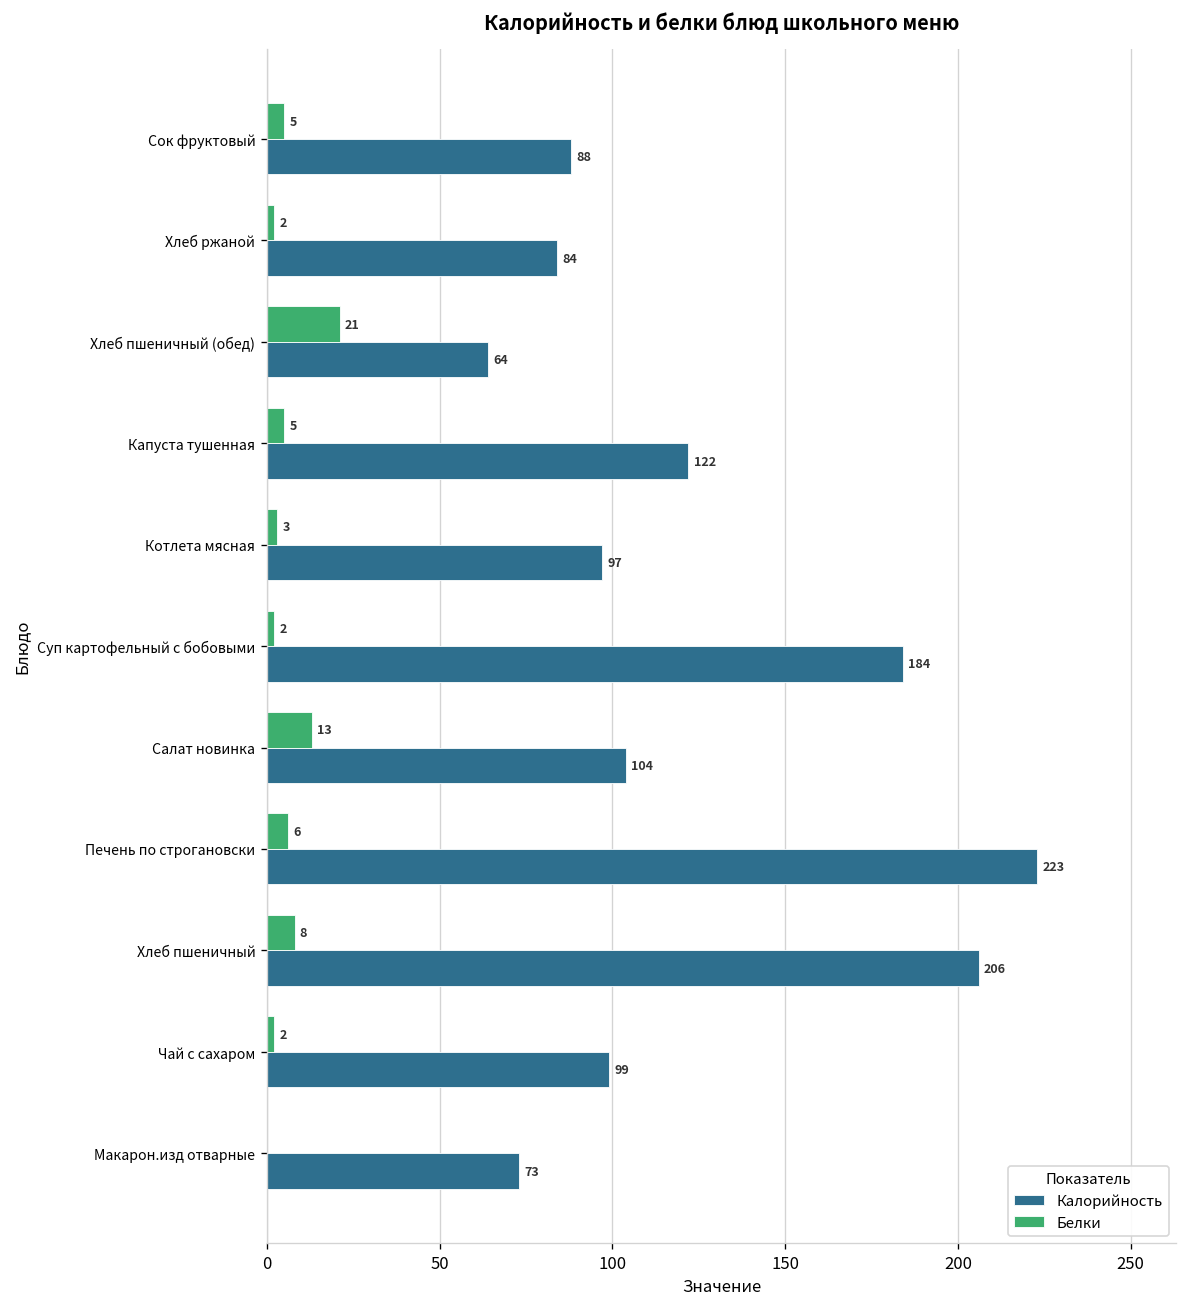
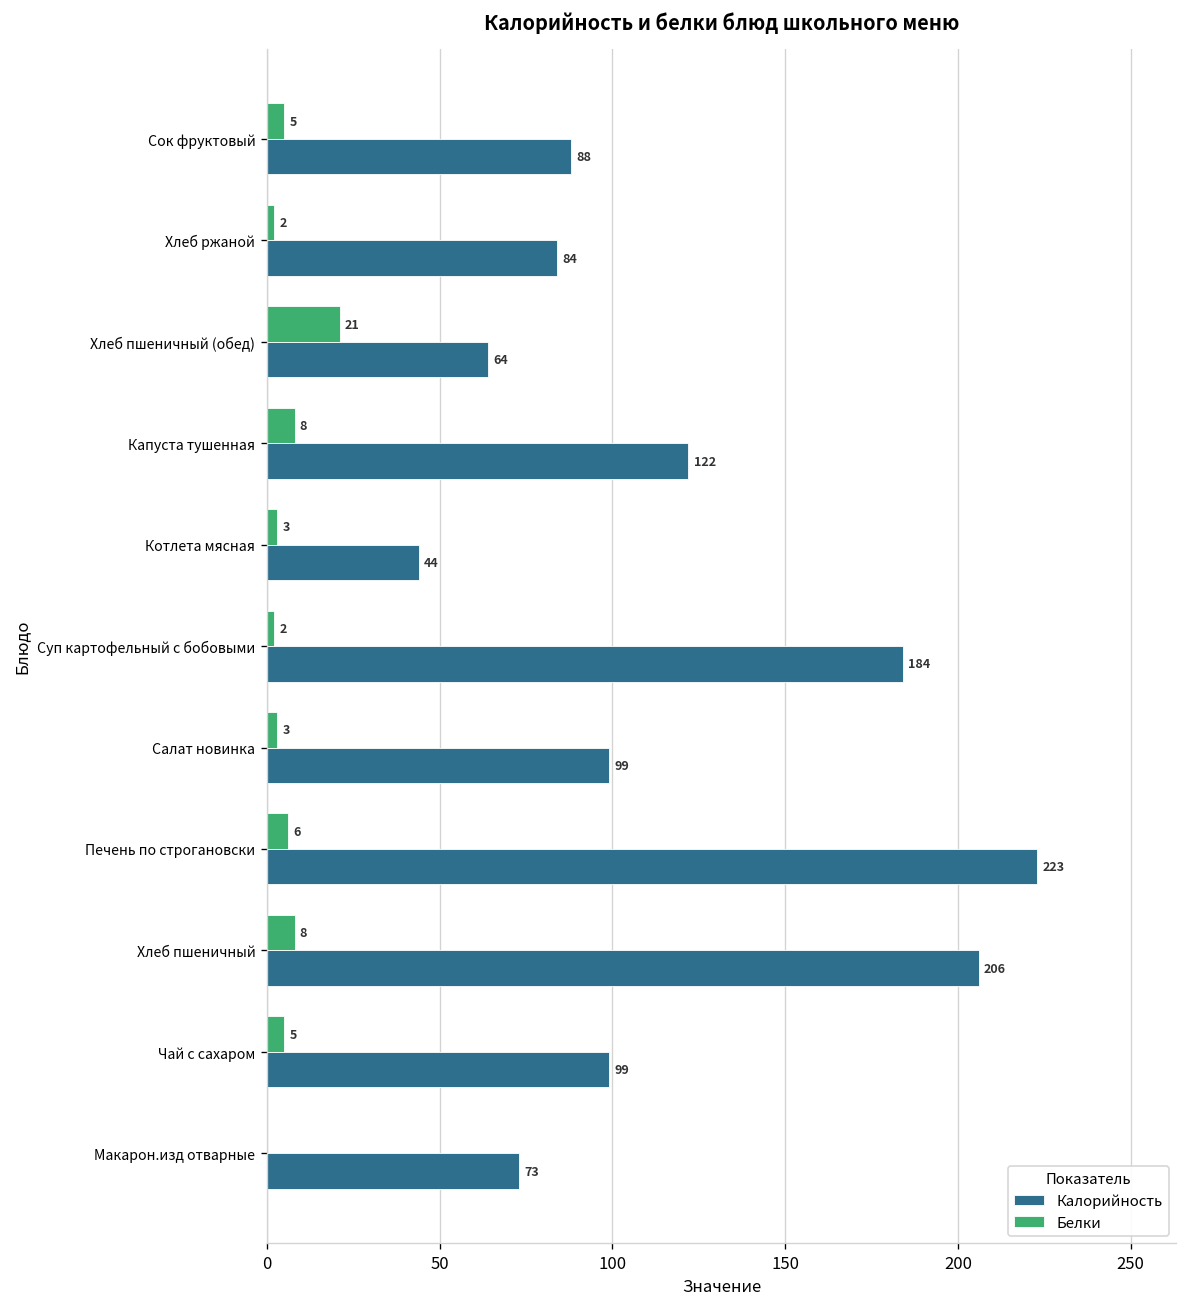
Белки, Капуста тушенная: 5 -> 8
Калорийность, Котлета мясная: 97 -> 44
Белки, Салат новинка: 13 -> 3
Калорийность, Салат новинка: 104 -> 99
Белки, Чай с сахаром: 2 -> 5
